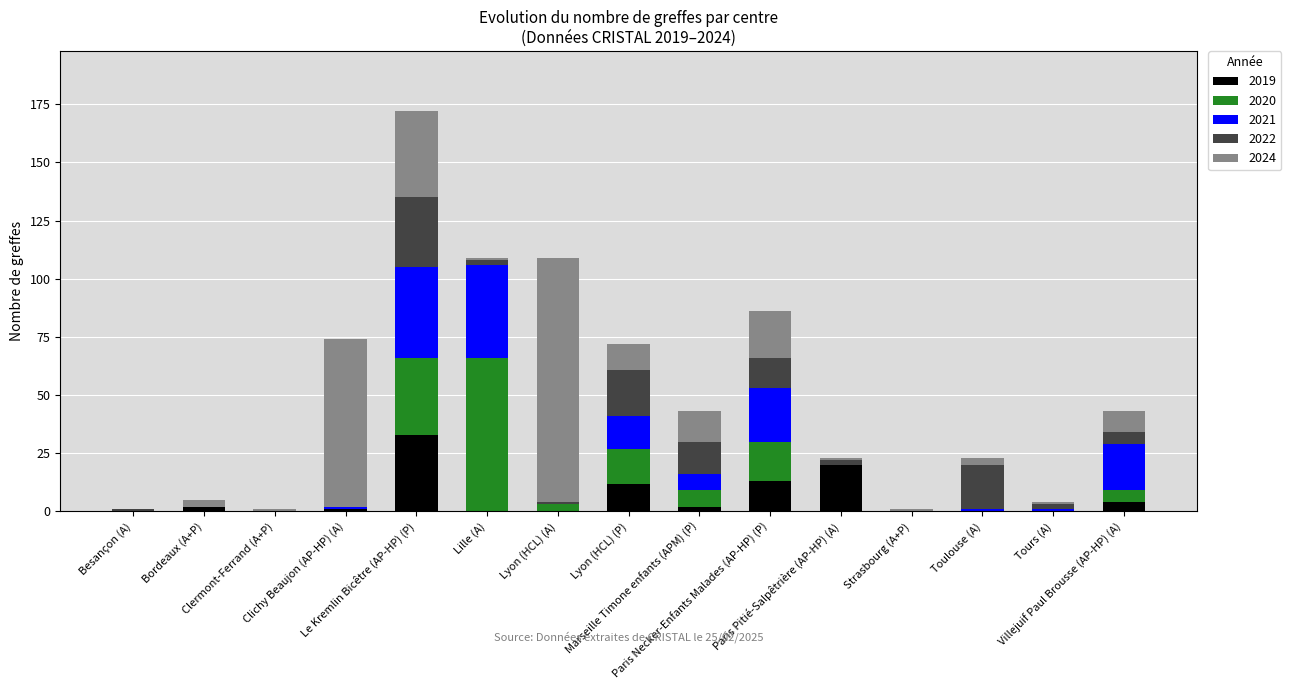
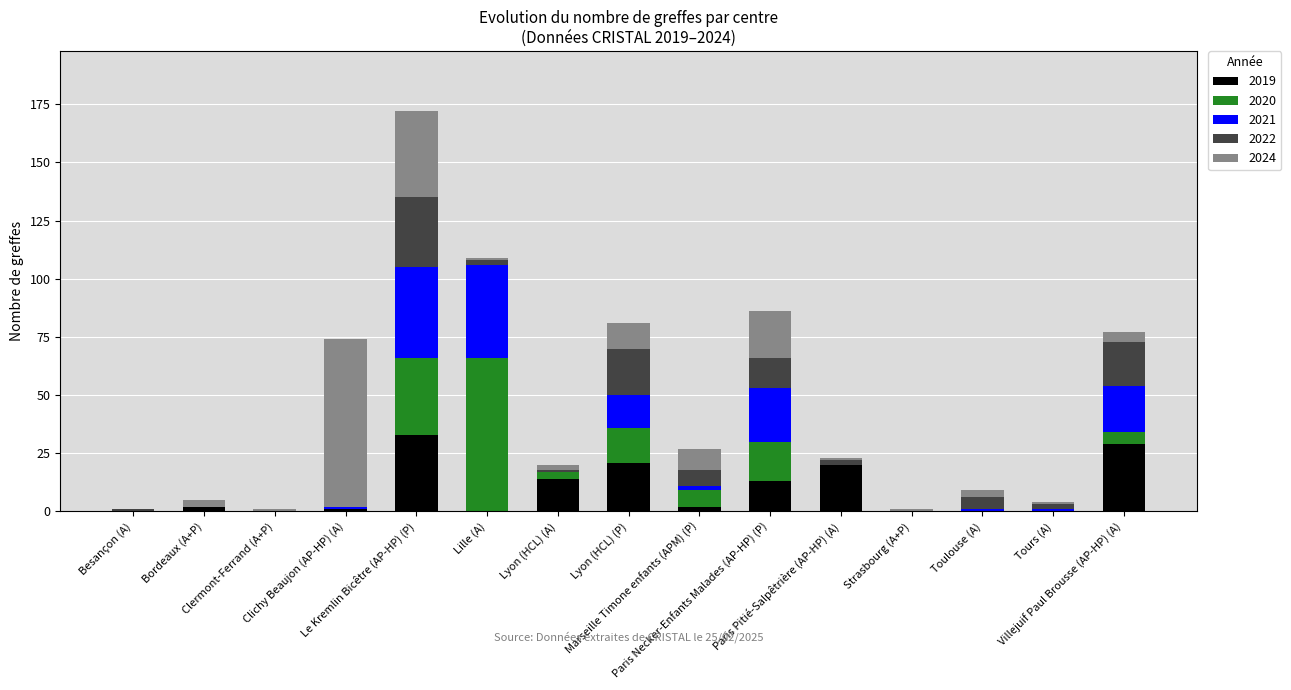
2019, Lyon (HCL) (A): 0 -> 14
2024, Lyon (HCL) (A): 105 -> 2
2019, Lyon (HCL) (P): 12 -> 21
2021, Marseille Timone enfants (APM) (P): 7 -> 2
2022, Marseille Timone enfants (APM) (P): 14 -> 7
2024, Marseille Timone enfants (APM) (P): 13 -> 9
2022, Toulouse (A): 19 -> 5
2019, Villejuif Paul Brousse (AP-HP) (A): 4 -> 29
2022, Villejuif Paul Brousse (AP-HP) (A): 5 -> 19
2024, Villejuif Paul Brousse (AP-HP) (A): 9 -> 4
